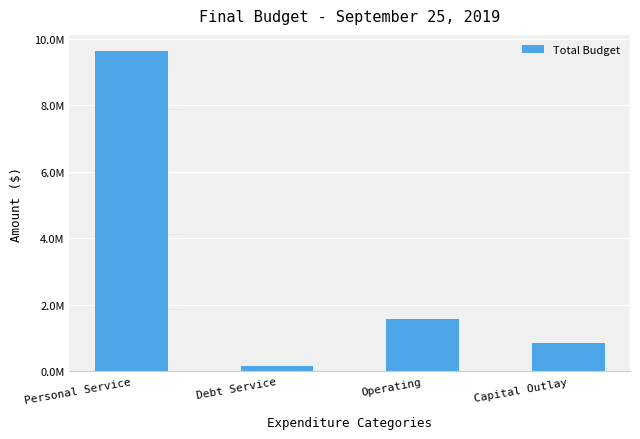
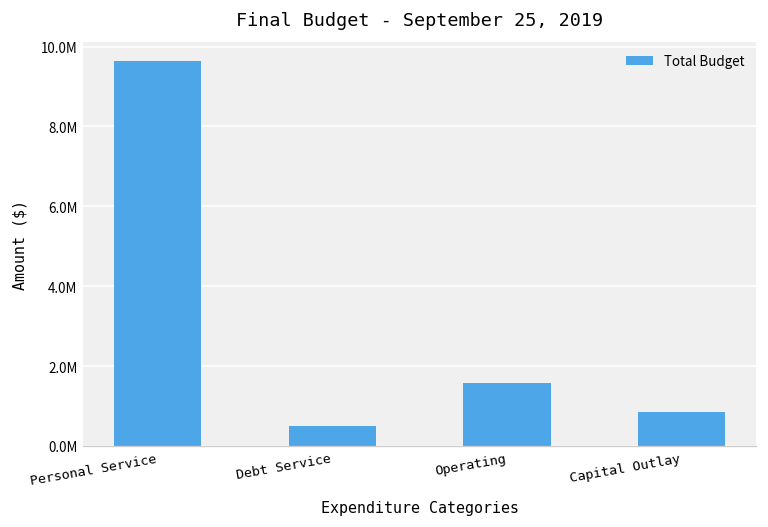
Debt Service: 200000 -> 500000
